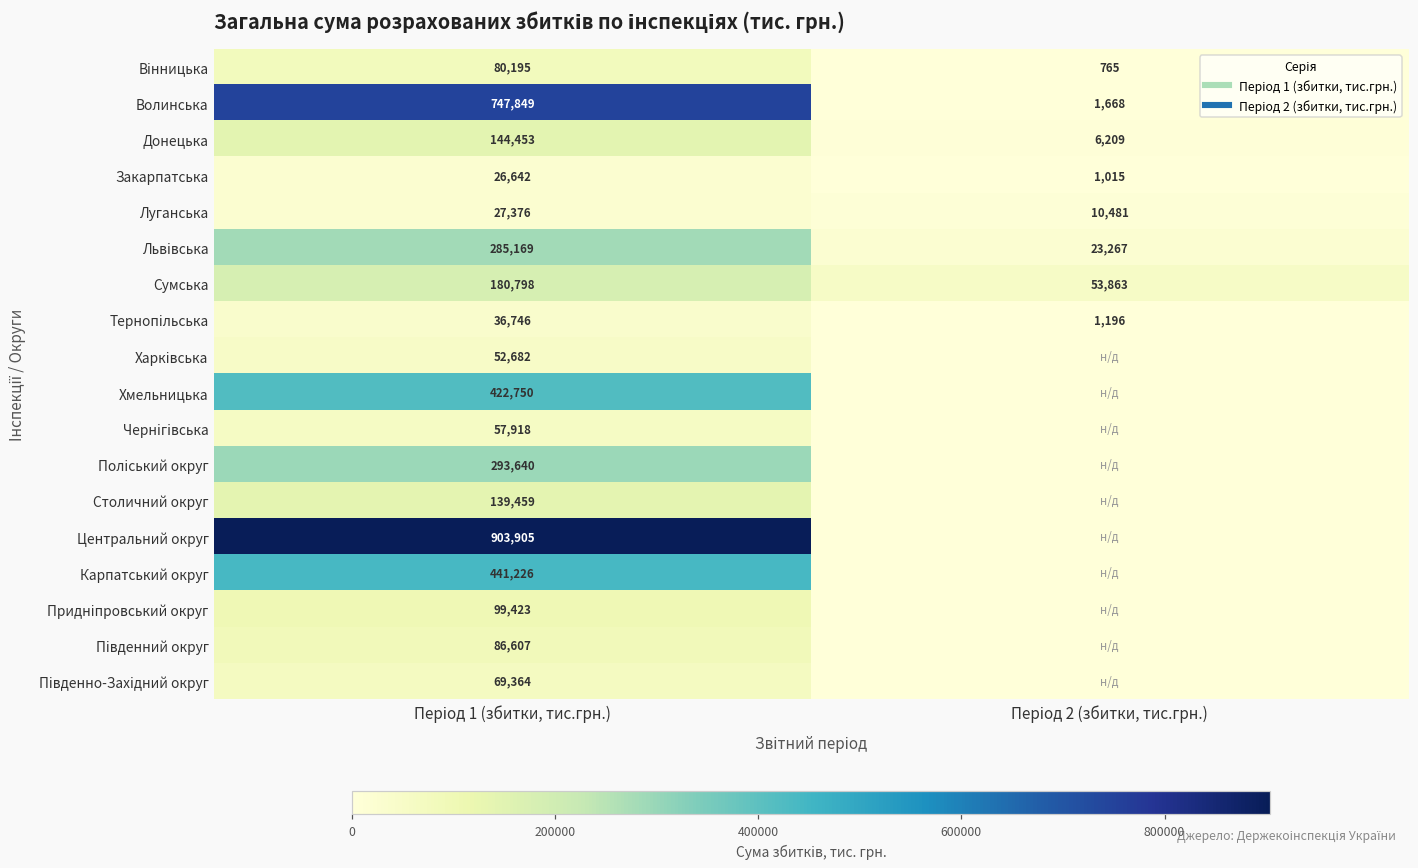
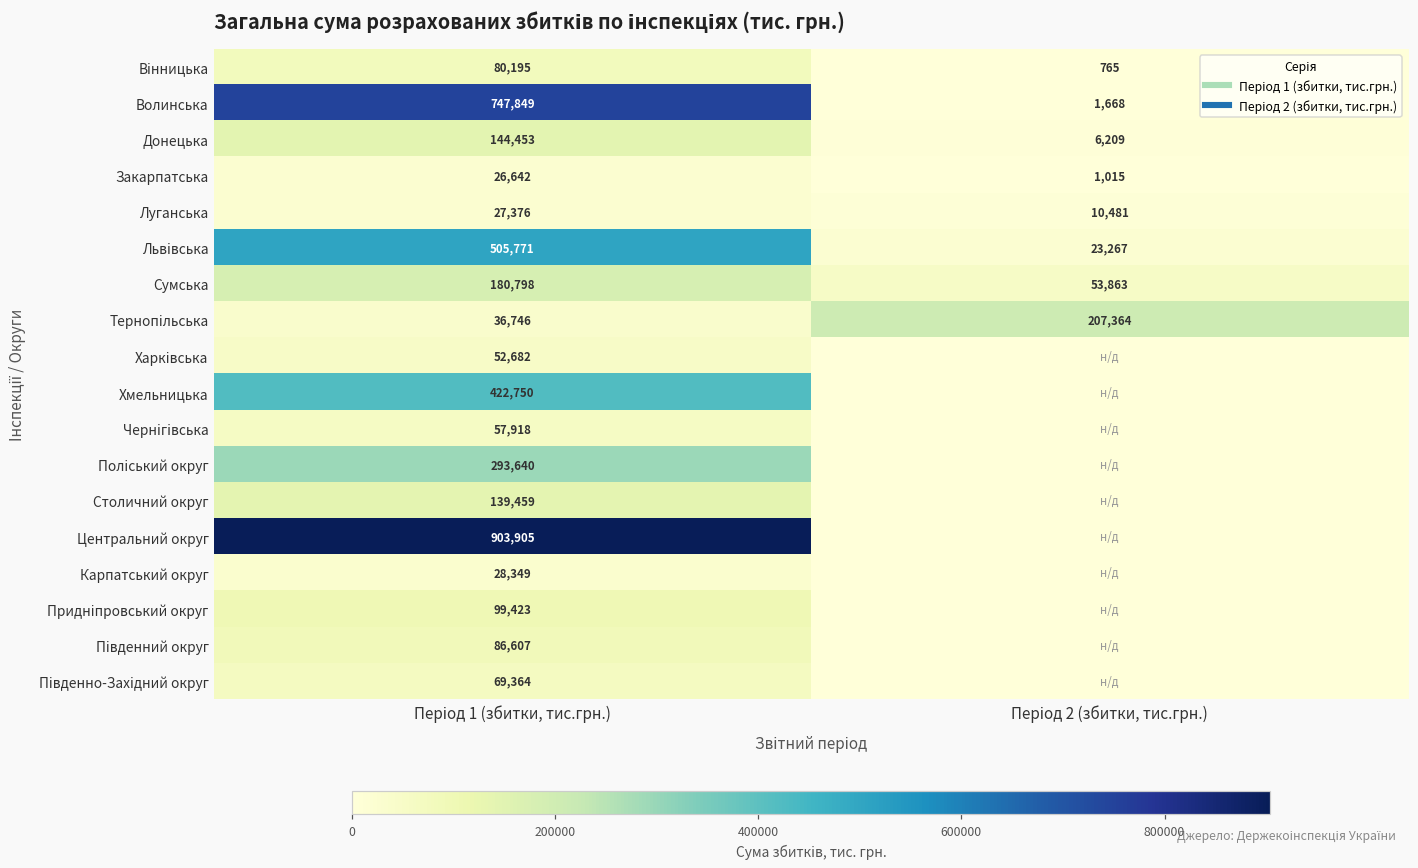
Львівська, Період 1 (збитки, тис.грн.): 285,169 -> 505,771
Тернопільська, Період 2 (збитки, тис.грн.): 1,196 -> 207,364
Карпатський округ, Період 1 (збитки, тис.грн.): 441,226 -> 28,349
